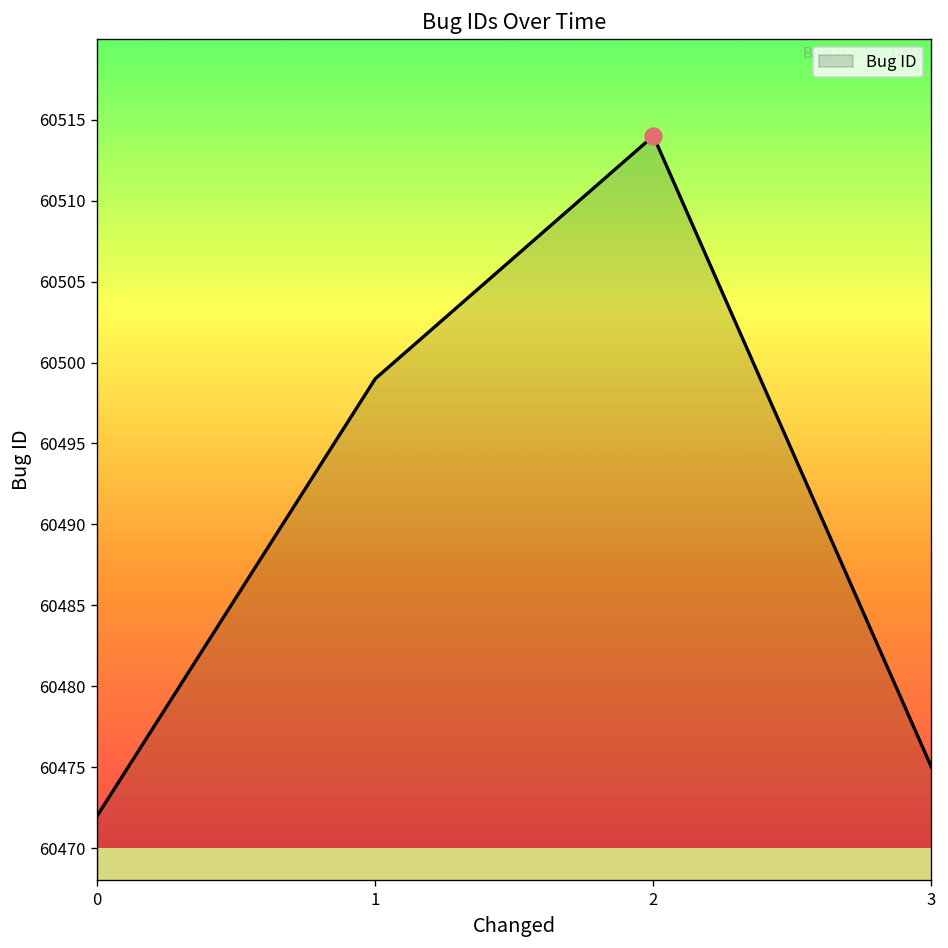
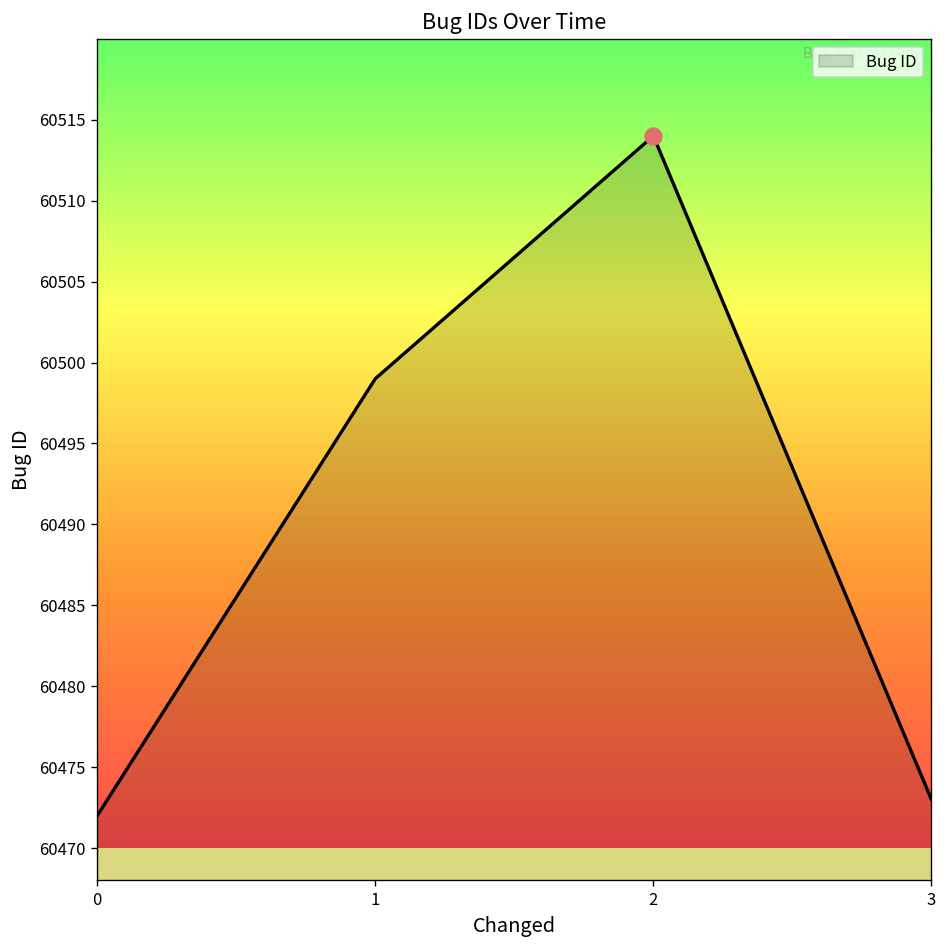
Bug ID, 3: 60475 -> 60473
